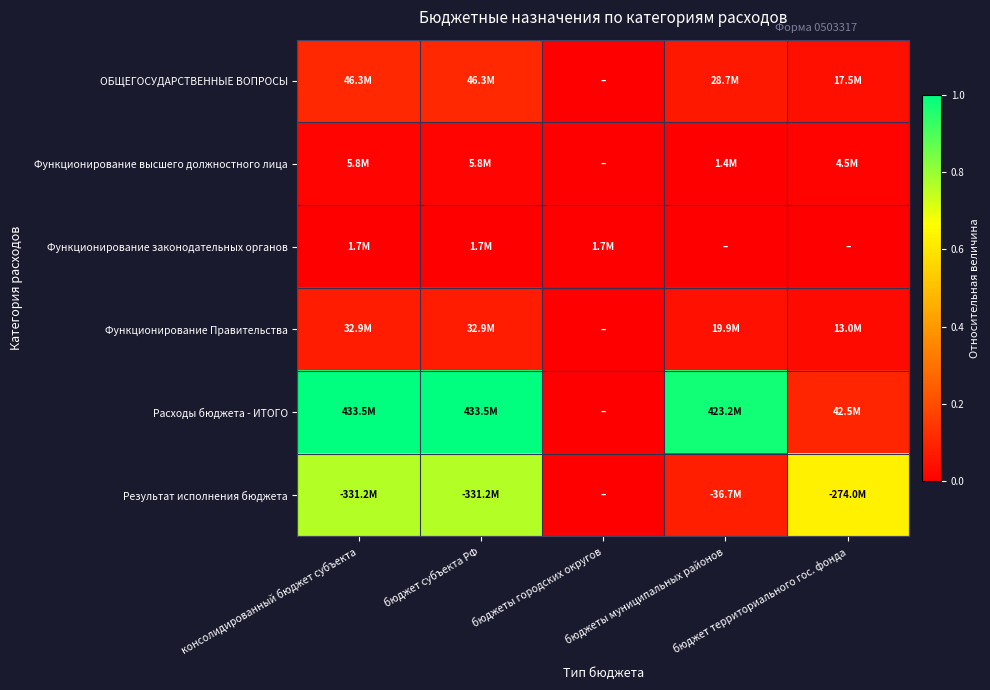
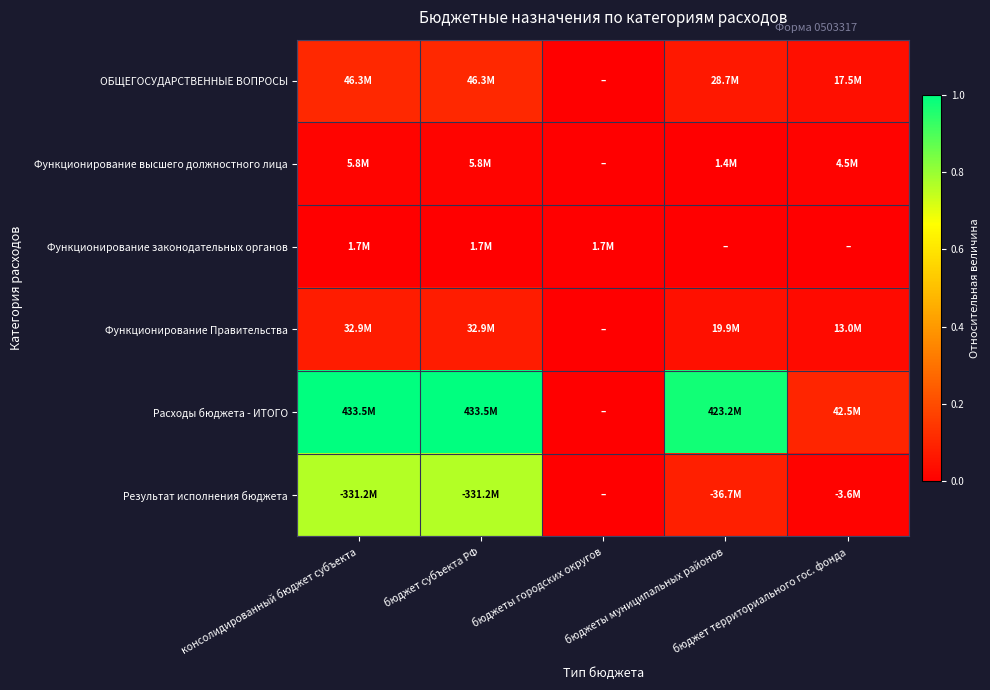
Результат исполнения бюджета, бюджет территориального гос. фонда: -274.0M -> -3.6M
